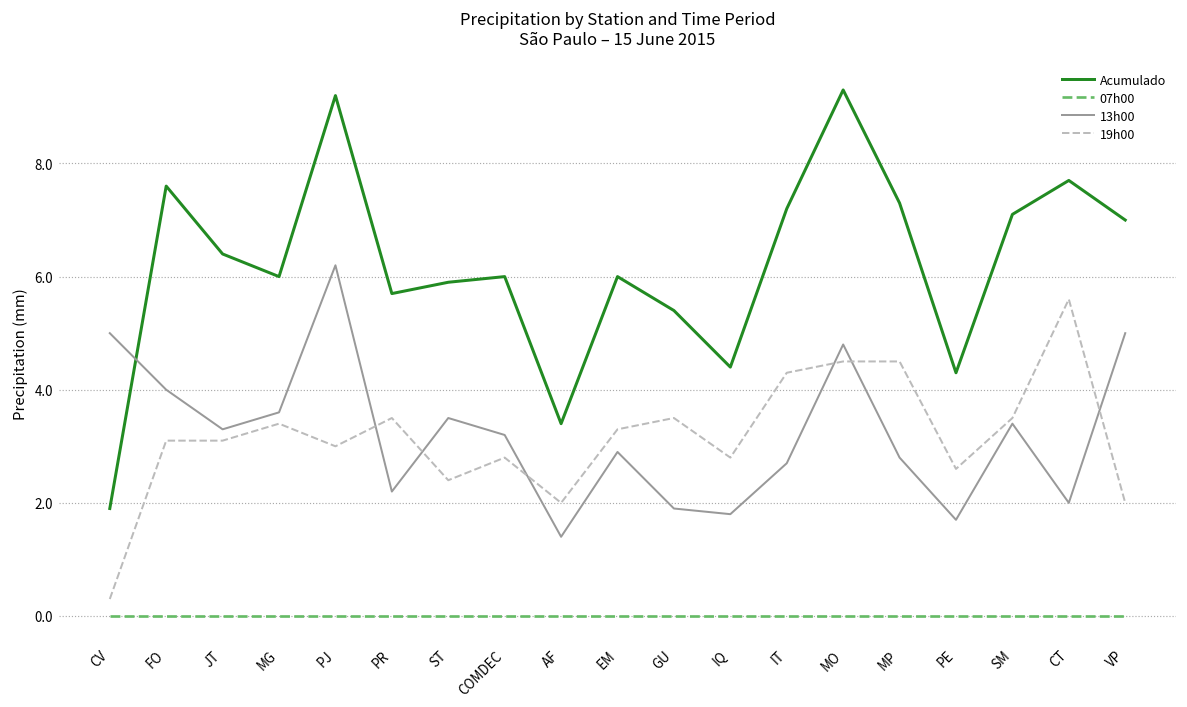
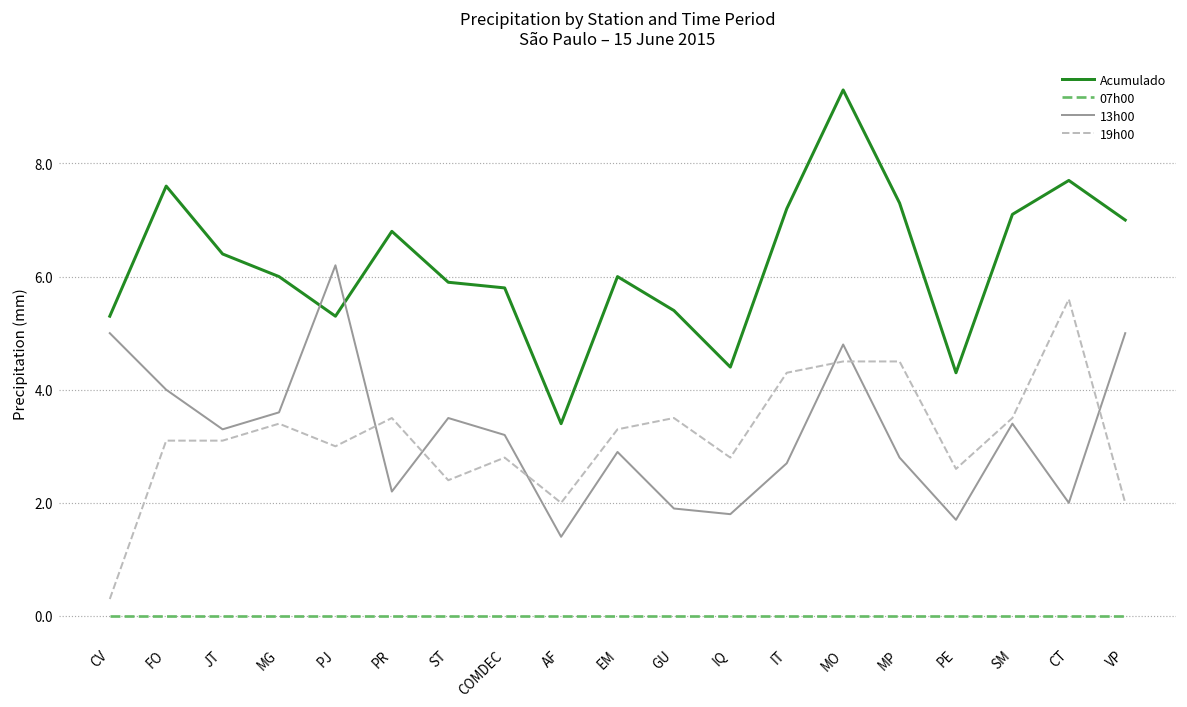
Acumulado, CV: 1.9 -> 5.3
Acumulado, PJ: 9.2 -> 5.3
Acumulado, PR: 5.7 -> 6.8
Acumulado, COMDEC: 6.0 -> 5.8
